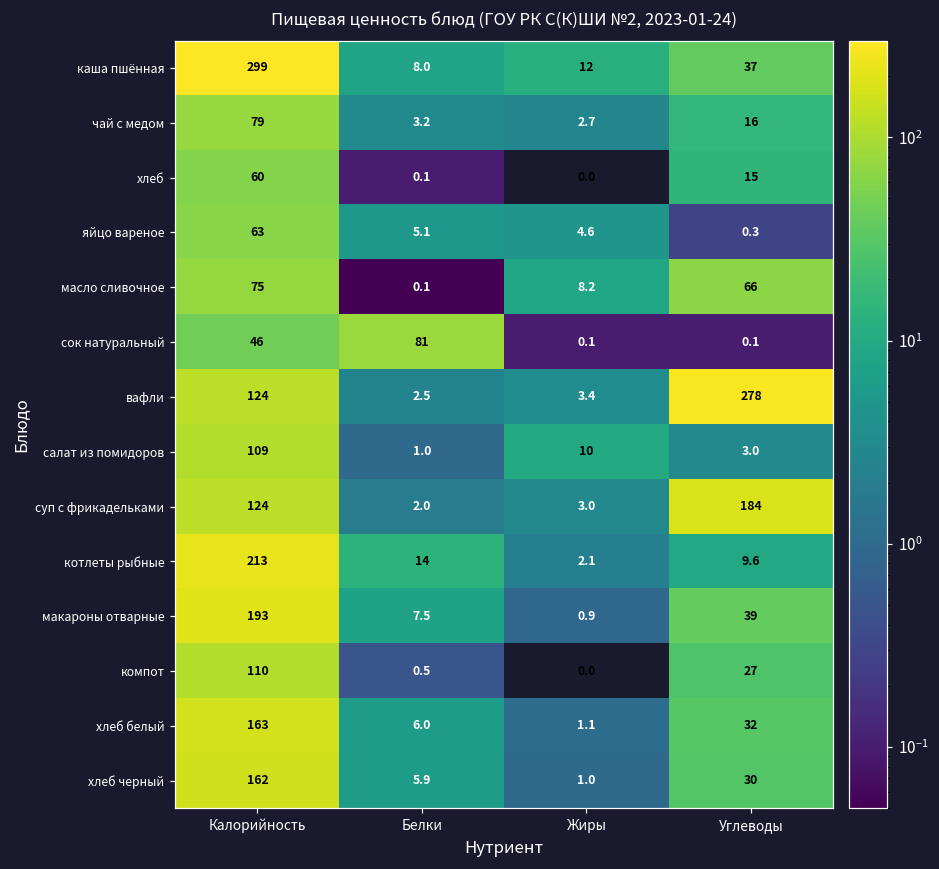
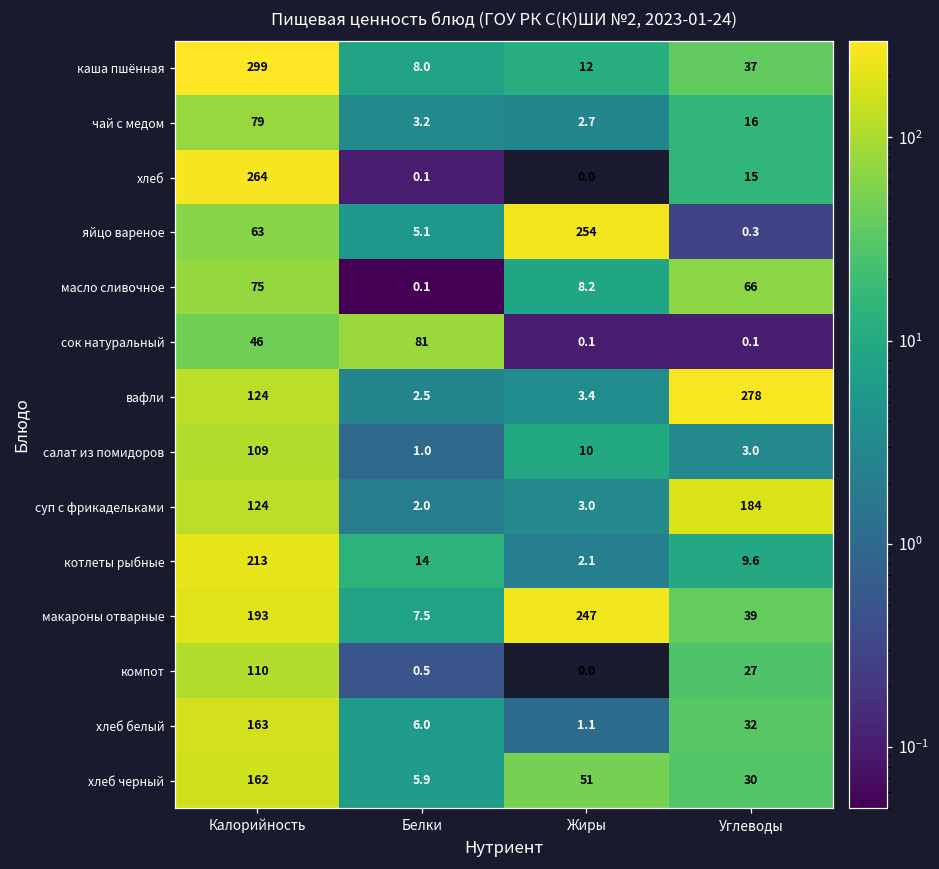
хлеб, Калорийность: 60 -> 264
яйцо вареное, Жиры: 4.6 -> 254
макароны отварные, Жиры: 0.9 -> 247
хлеб черный, Жиры: 1.0 -> 51
